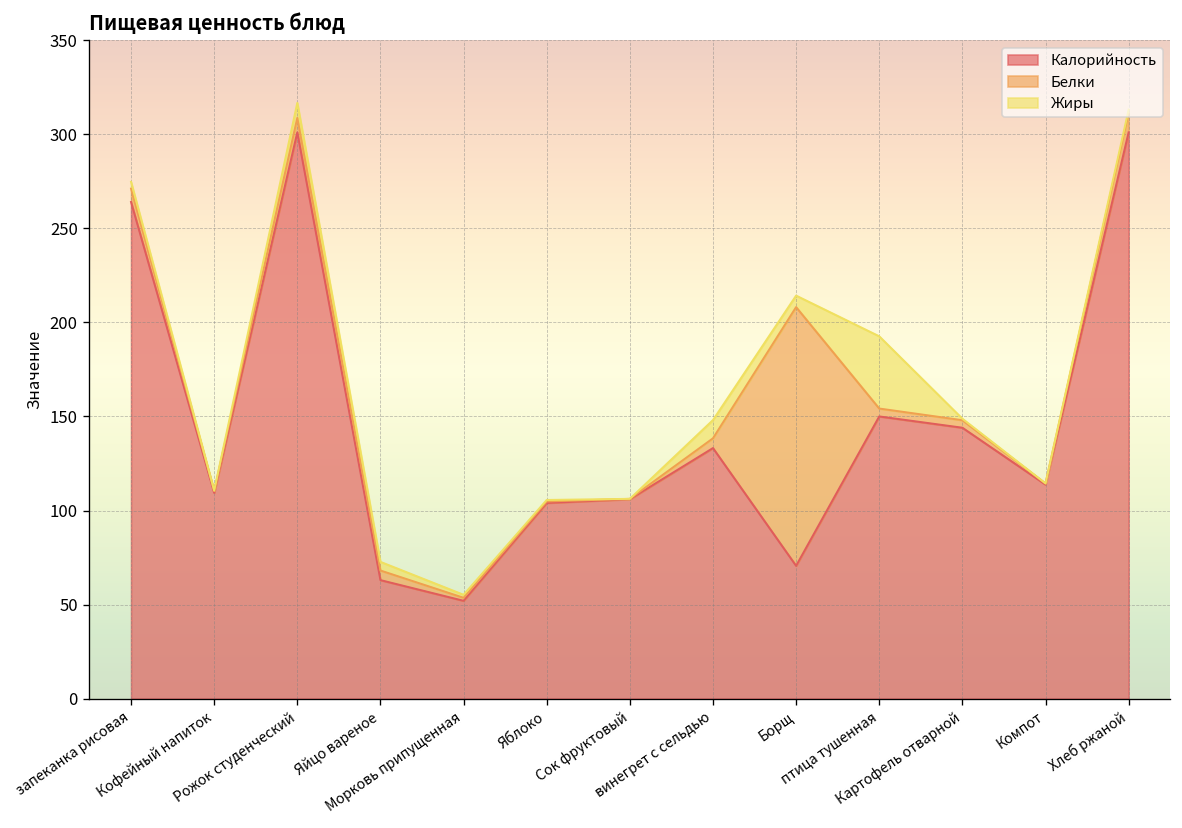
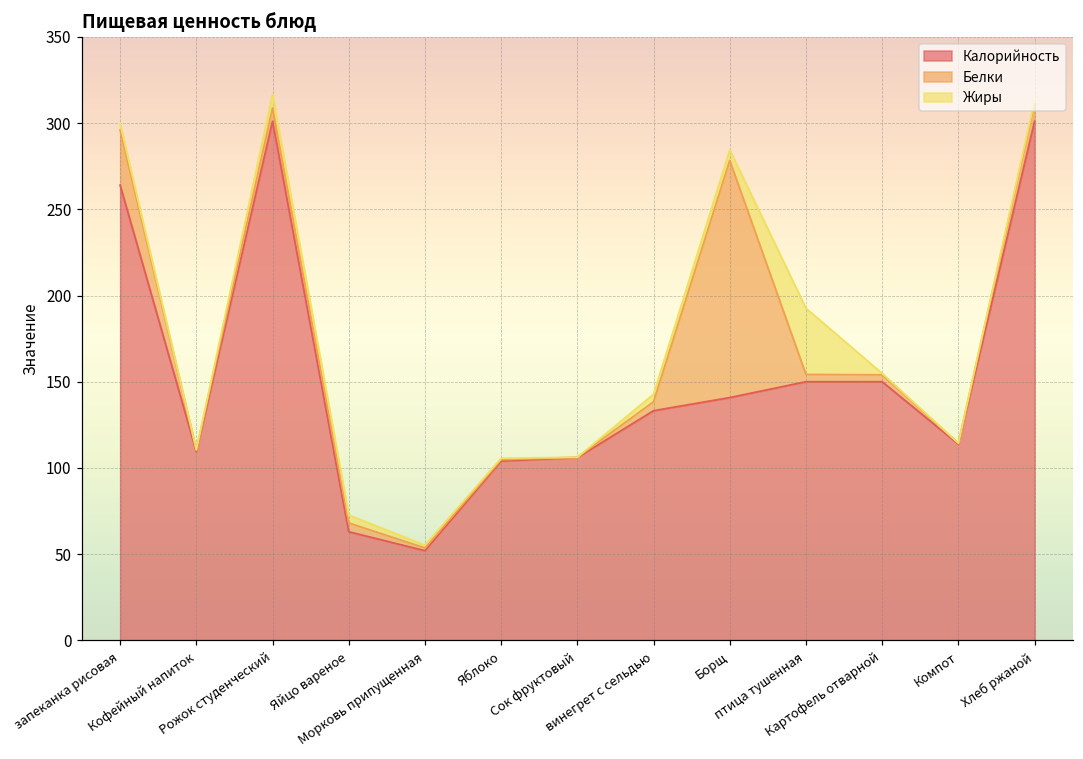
Белки, запеканка рисовая: 7 -> 32
Жиры, винегрет с сельдью: 10 -> 4
Калорийность, Борщ: 71 -> 141
Калорийность, Картофель отварной: 144 -> 150
